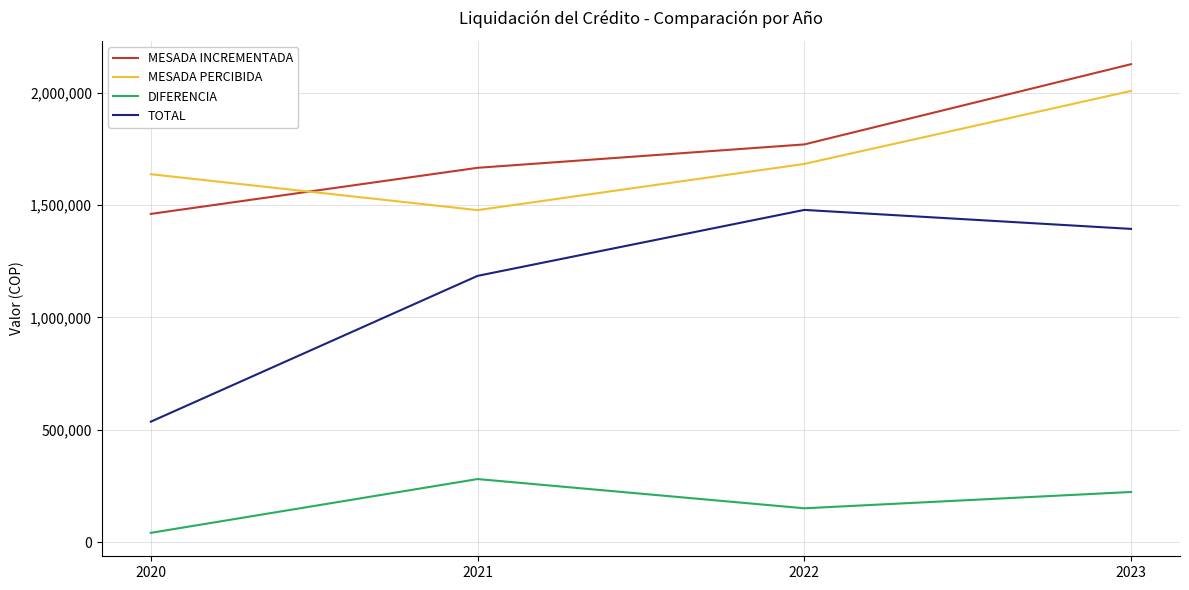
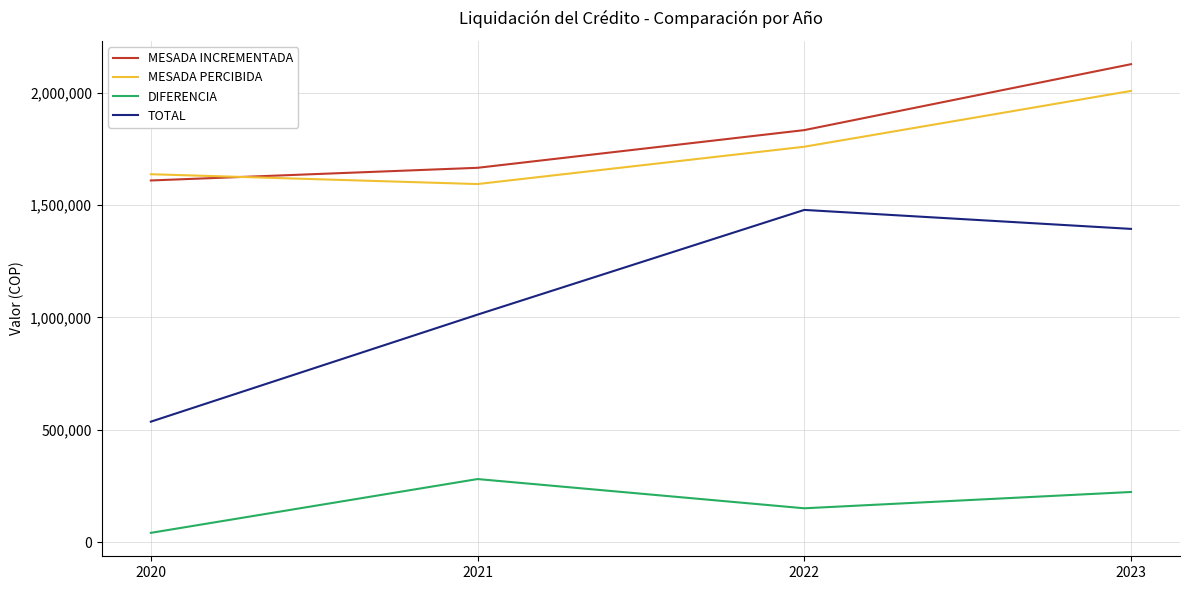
MESADA INCREMENTADA, 2020: 1,460,000 -> 1,610,000
MESADA PERCIBIDA, 2021: 1,480,000 -> 1,590,000
TOTAL, 2021: 1,180,000 -> 1,010,000
MESADA INCREMENTADA, 2022: 1,770,000 -> 1,830,000
MESADA PERCIBIDA, 2022: 1,680,000 -> 1,760,000
